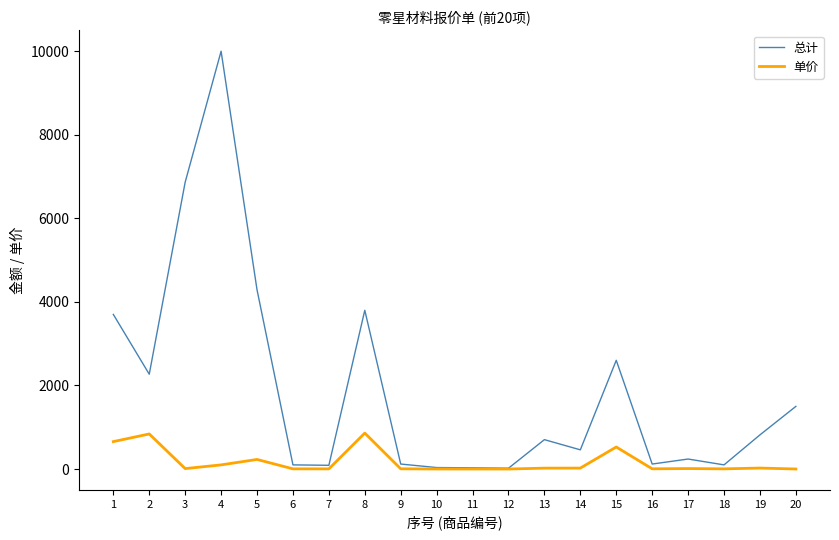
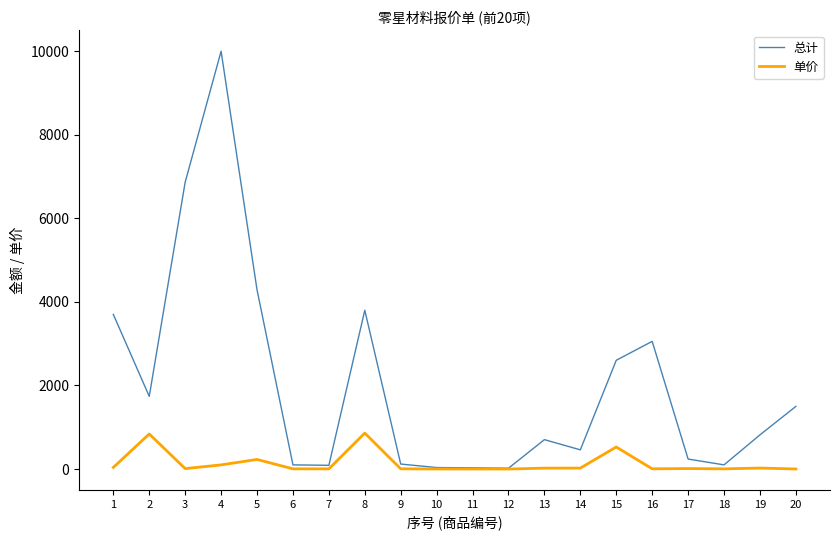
单价, 1: 700 -> 0
总计, 2: 2300 -> 1700
总计, 16: 100 -> 3100
